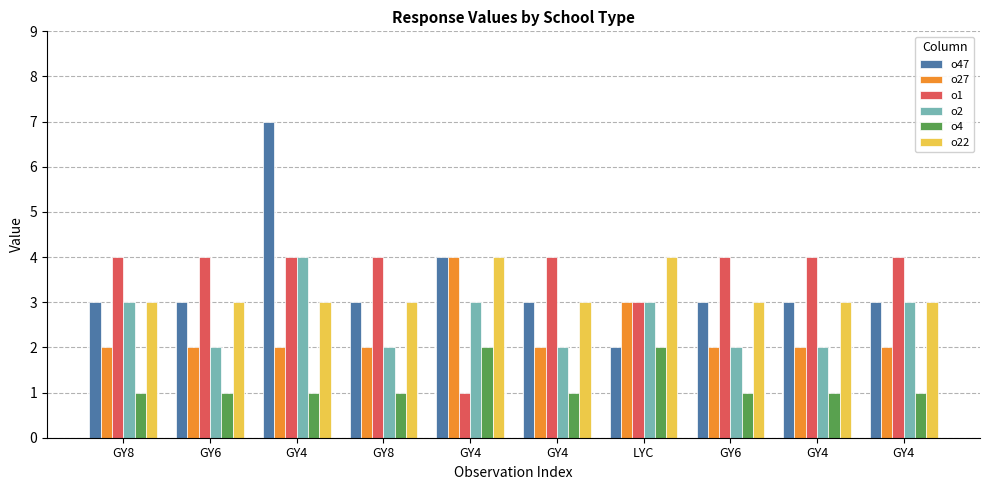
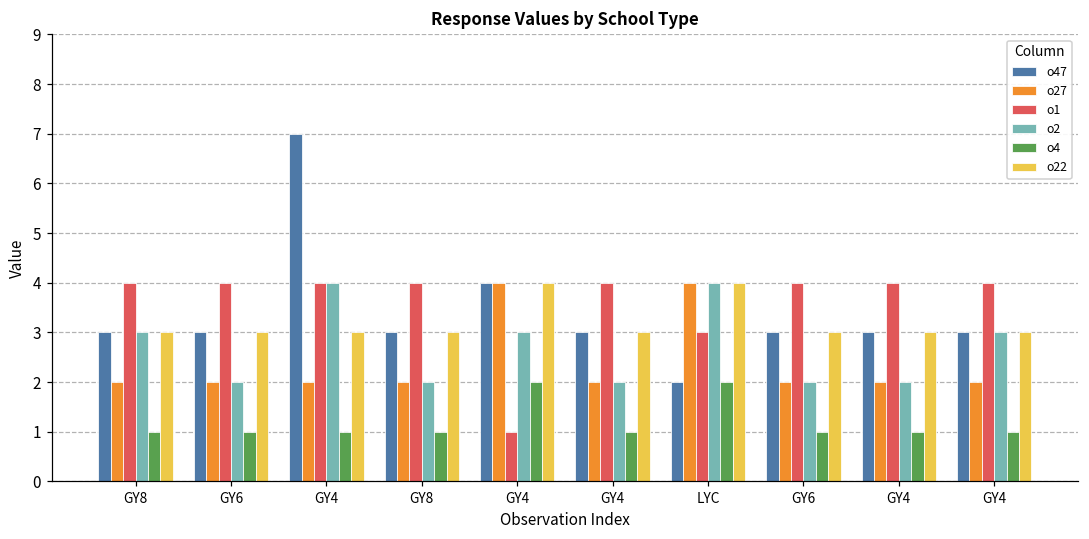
o27, LYC: 3 -> 4
o2, LYC: 3 -> 4
